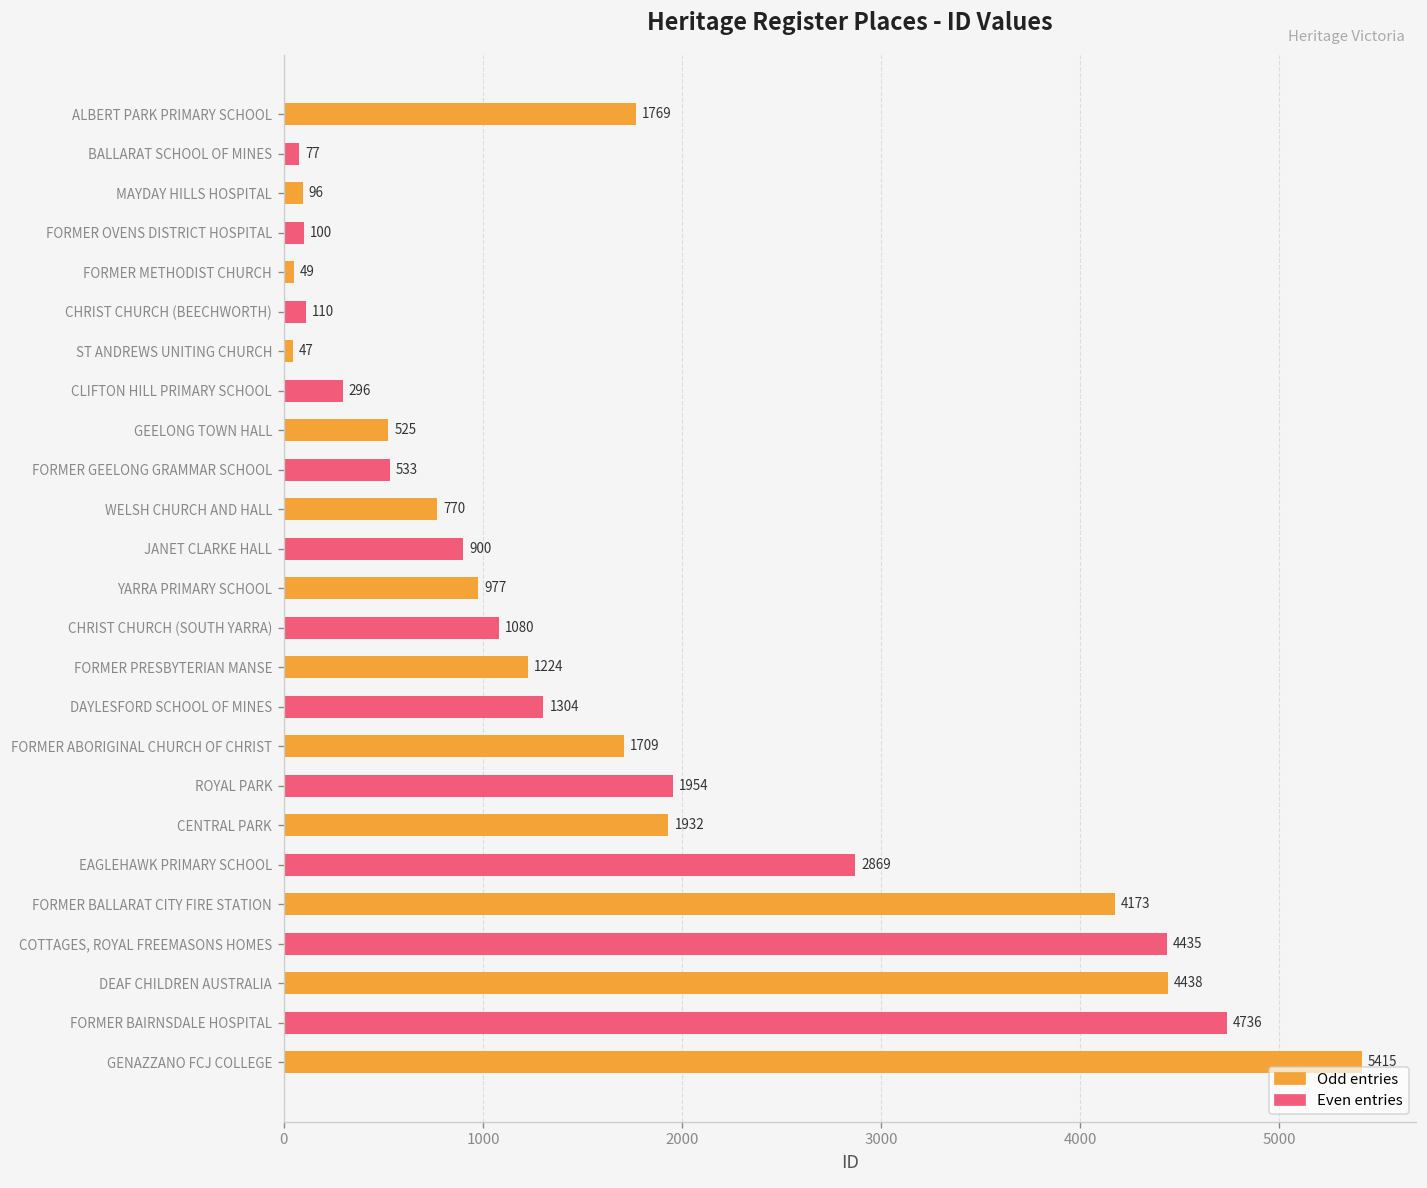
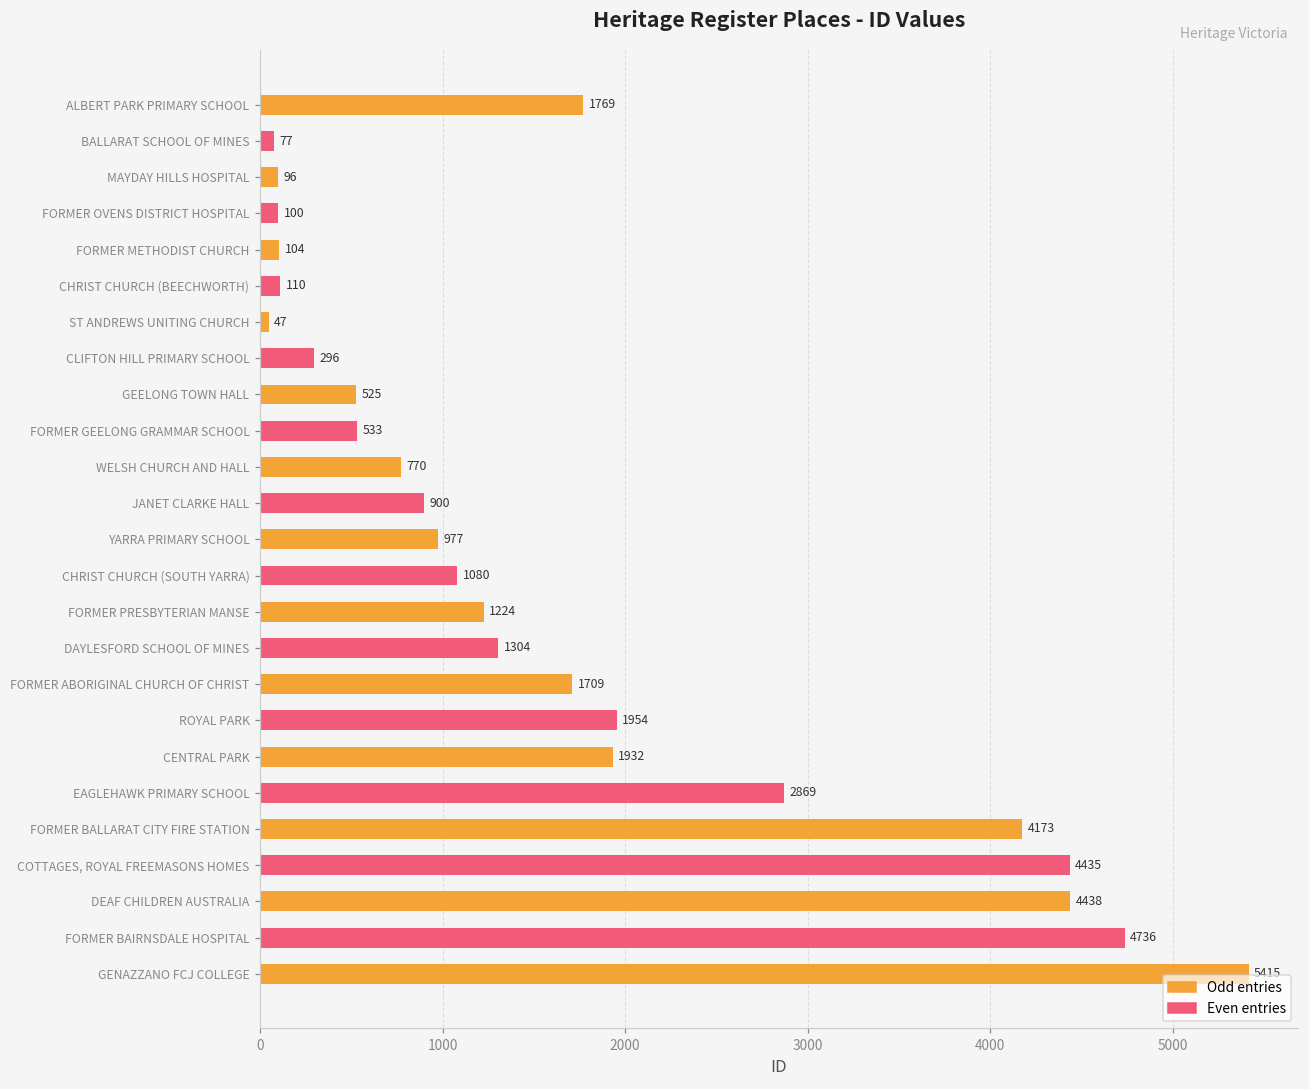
FORMER METHODIST CHURCH: 49 -> 104
